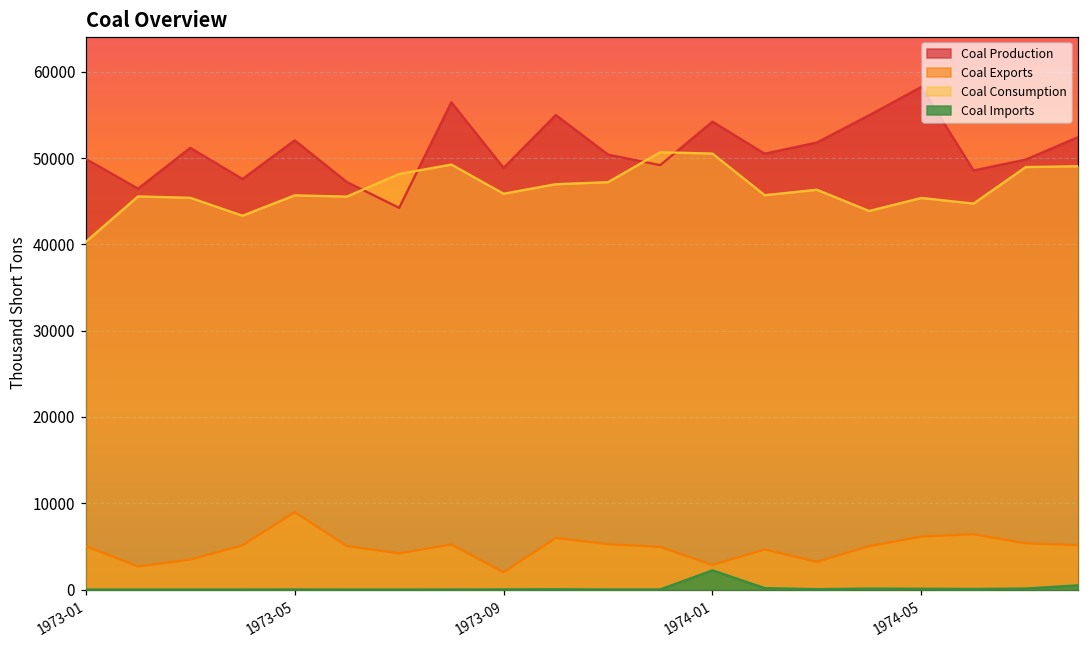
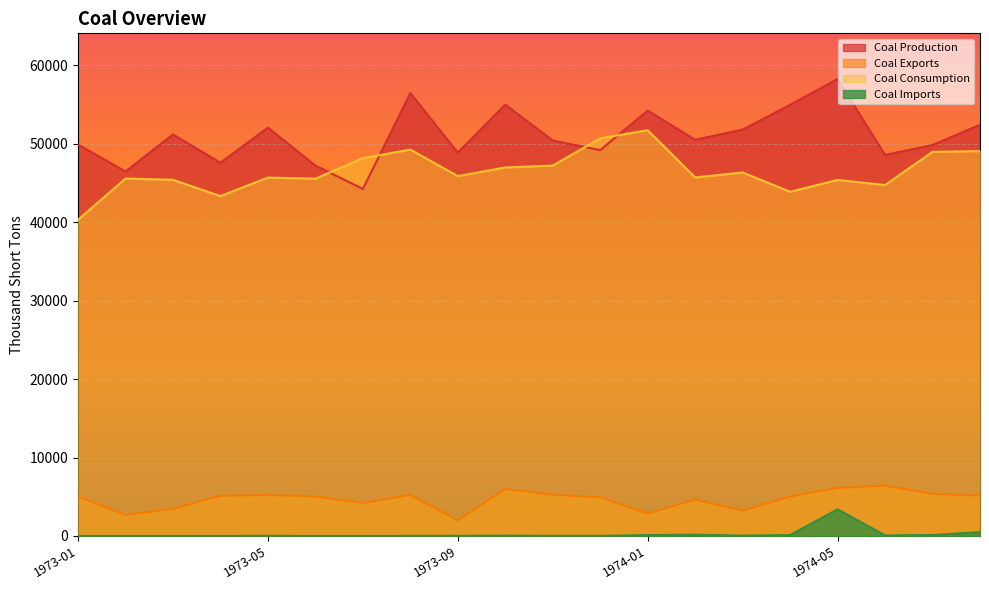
Coal Exports, 1973-05: 9000 -> 5000
Coal Consumption, 1974-01: 51000 -> 52000
Coal Imports, 1974-01: 2000 -> 0
Coal Imports, 1974-05: 0 -> 3000
